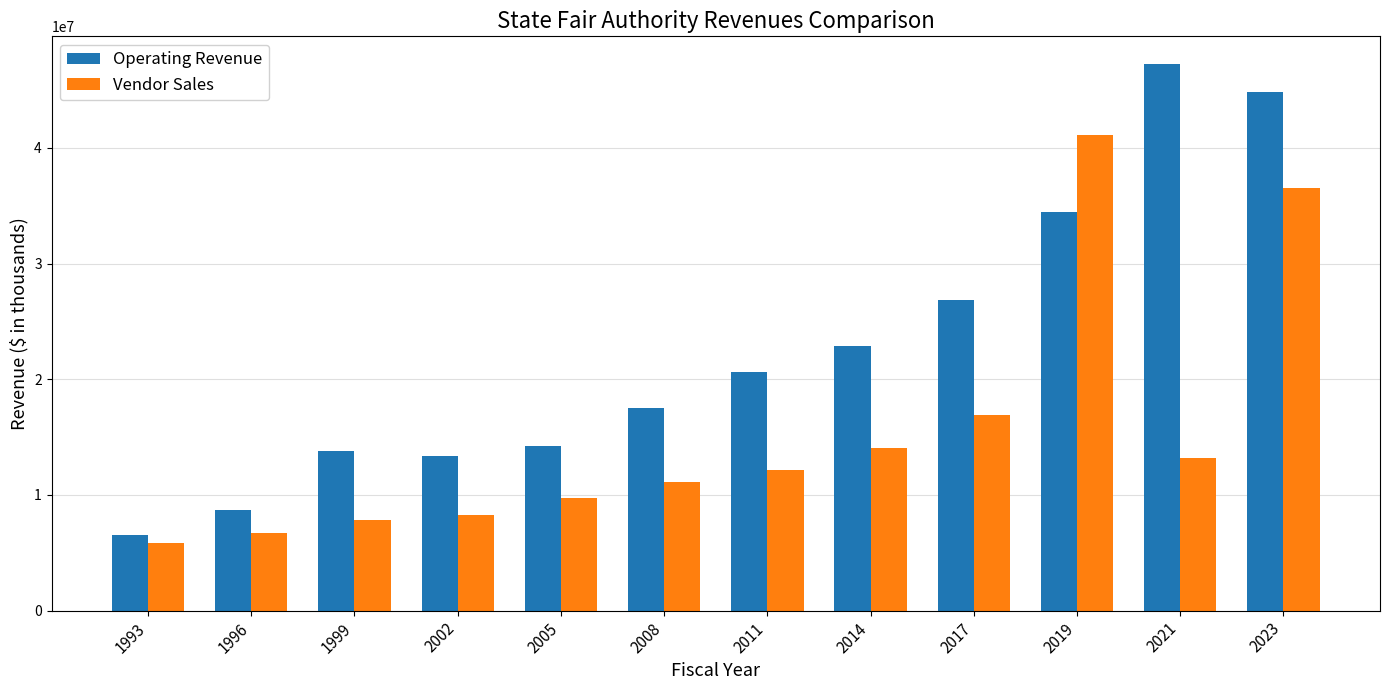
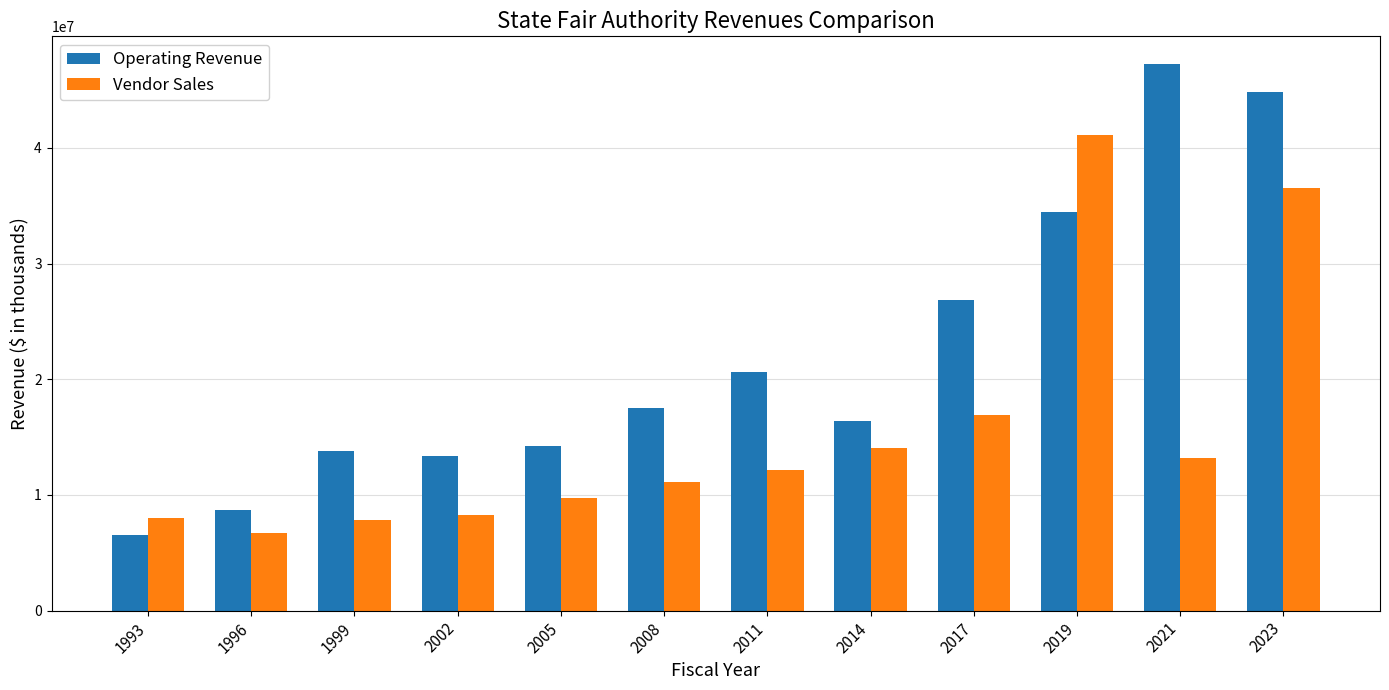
Vendor Sales, 1993: 5800000 -> 8000000
Operating Revenue, 2014: 22900000 -> 16400000
